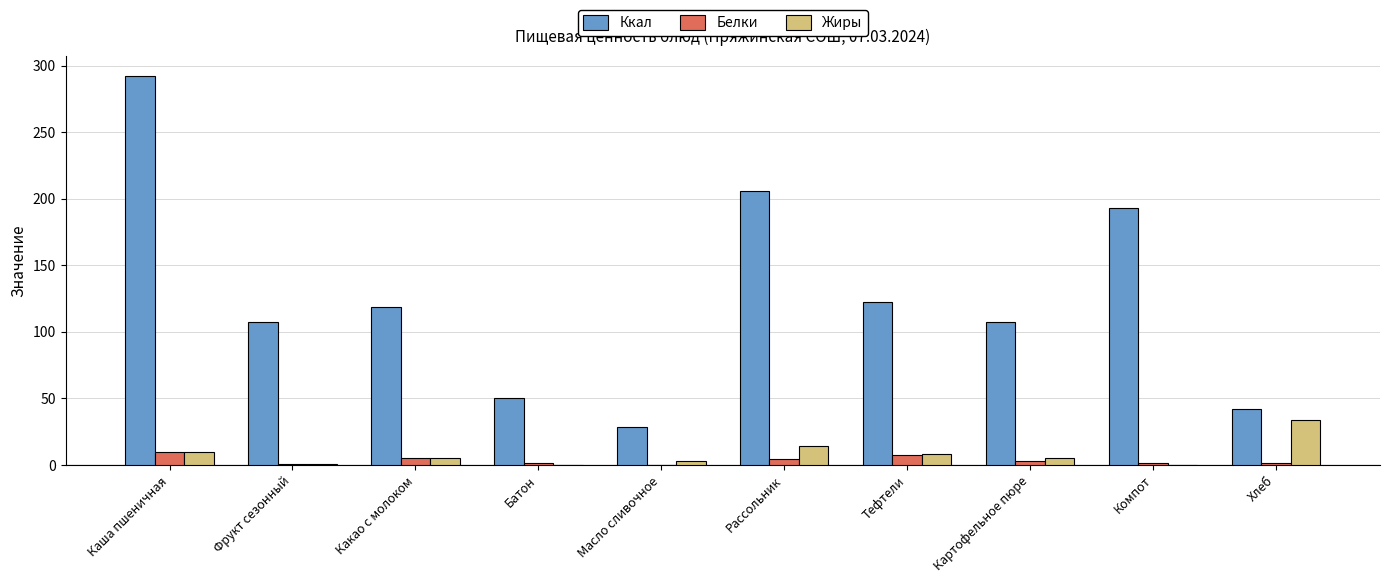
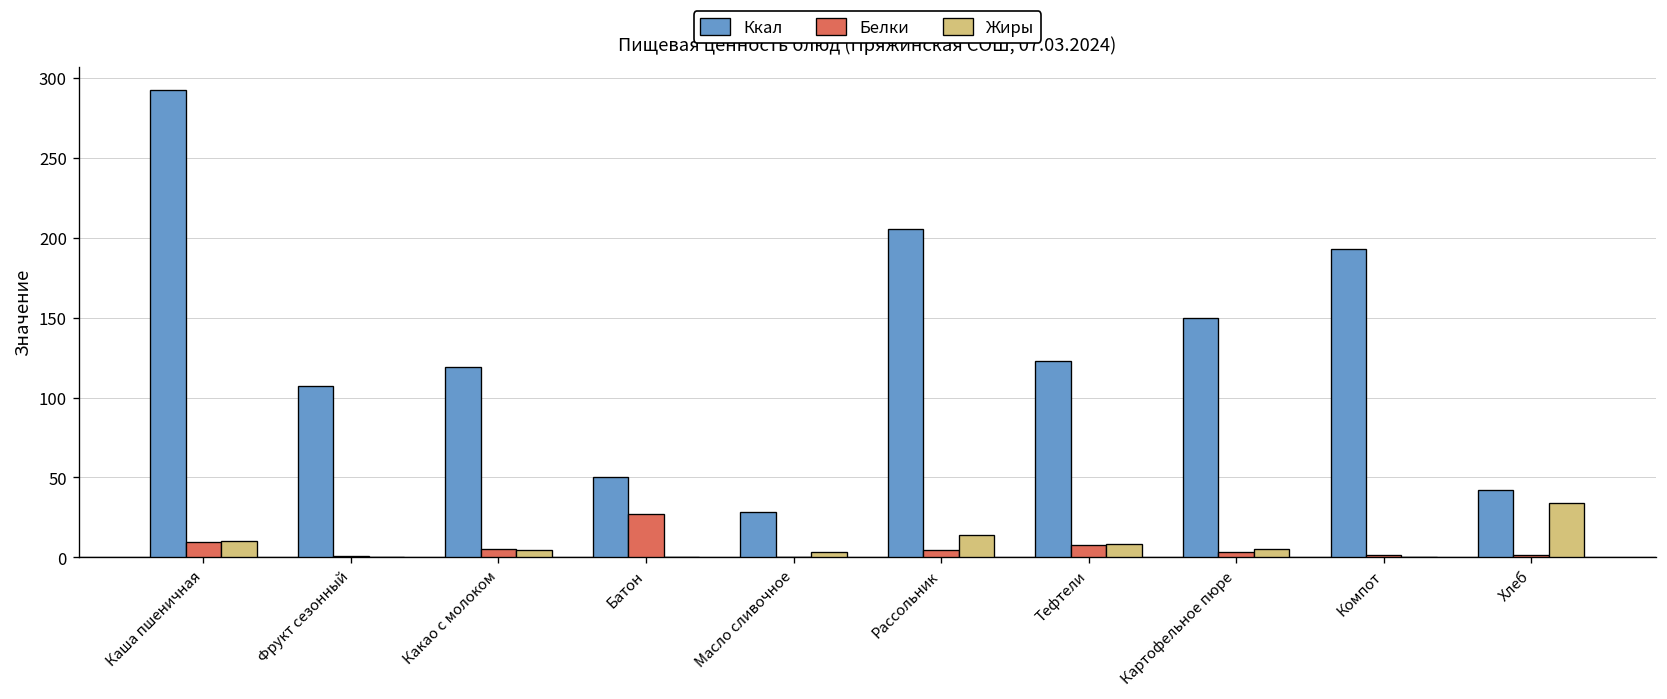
Белки, Батон: 2 -> 27
Ккал, Картофельное пюре: 107 -> 150
